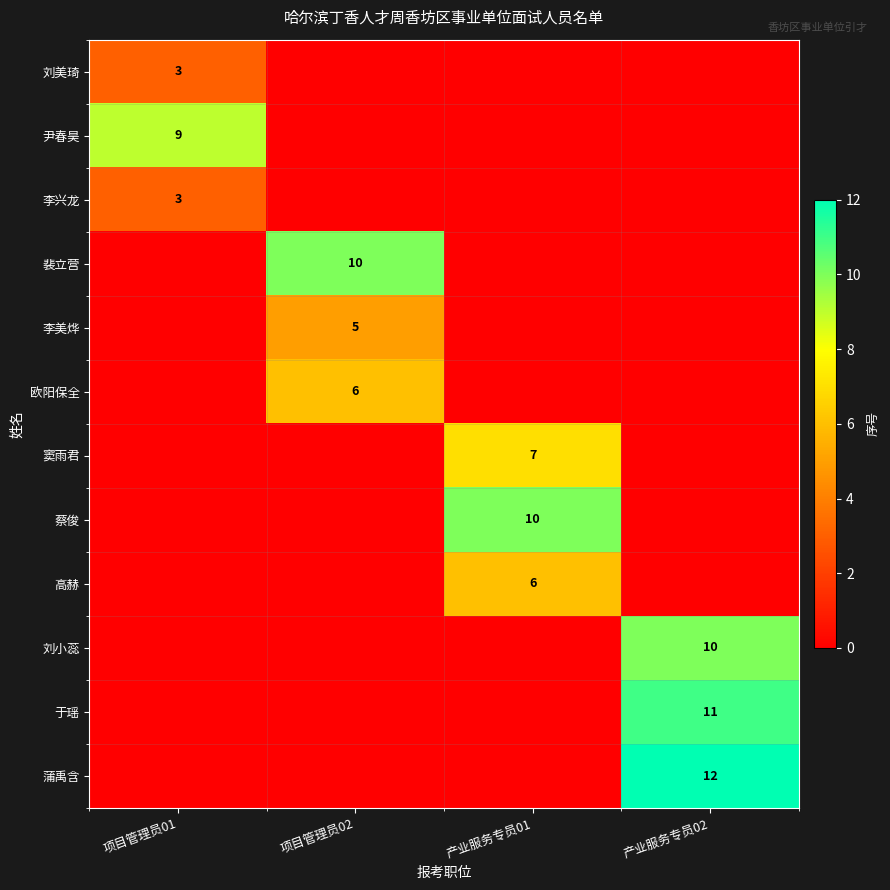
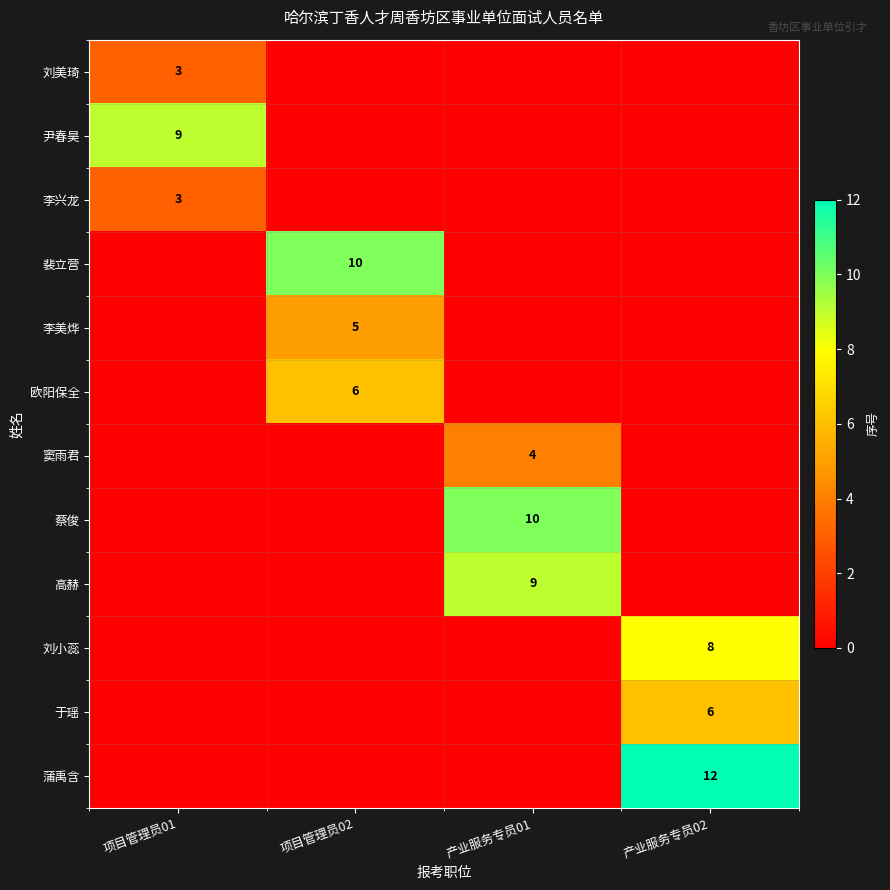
窦雨君, 产业服务专员01: 7 -> 4
高赫, 产业服务专员01: 6 -> 9
刘小蕊, 产业服务专员02: 10 -> 8
于瑶, 产业服务专员02: 11 -> 6
